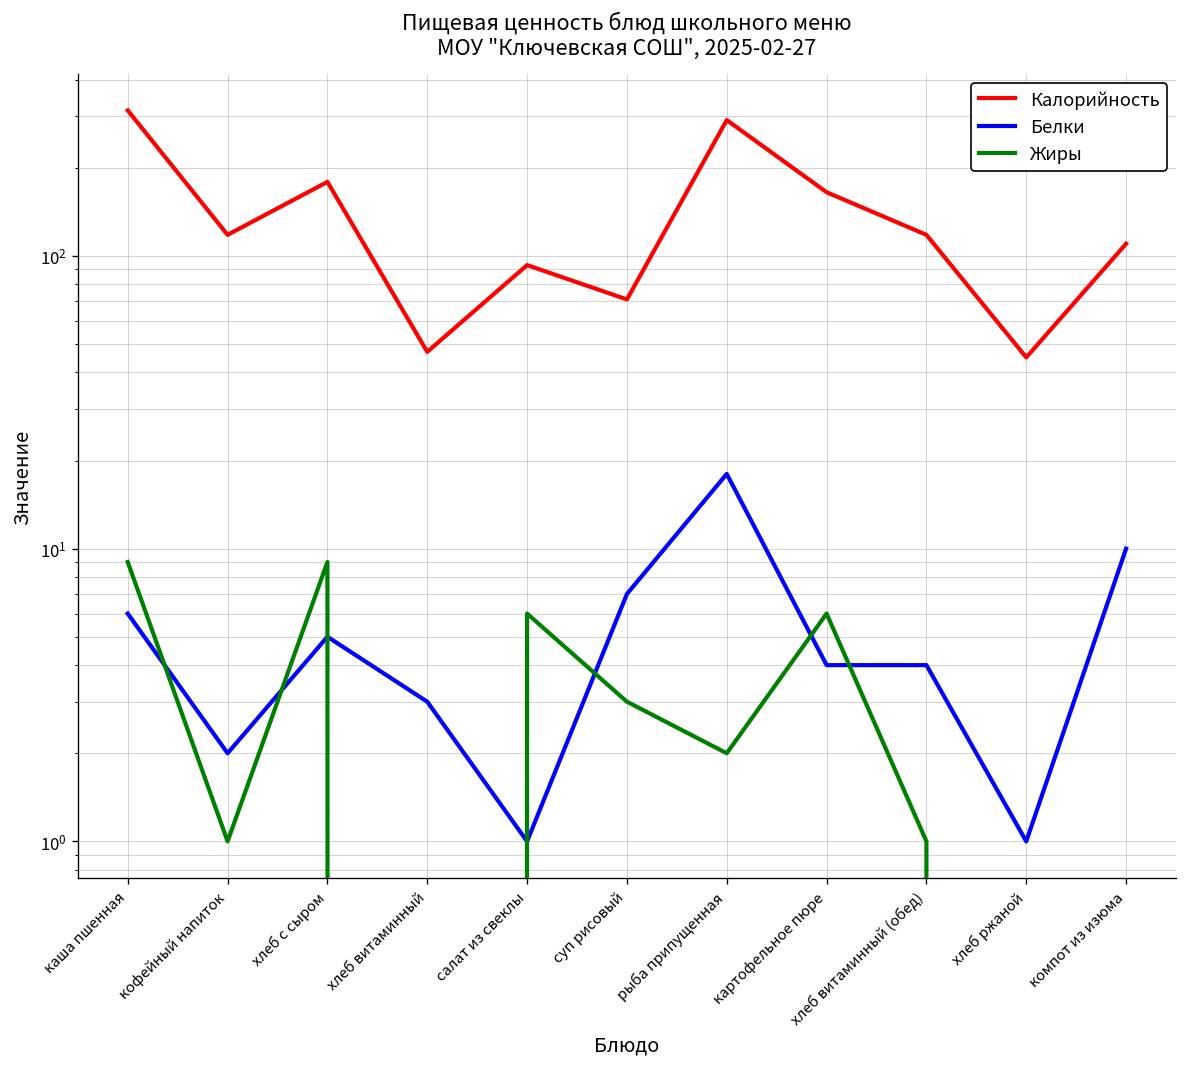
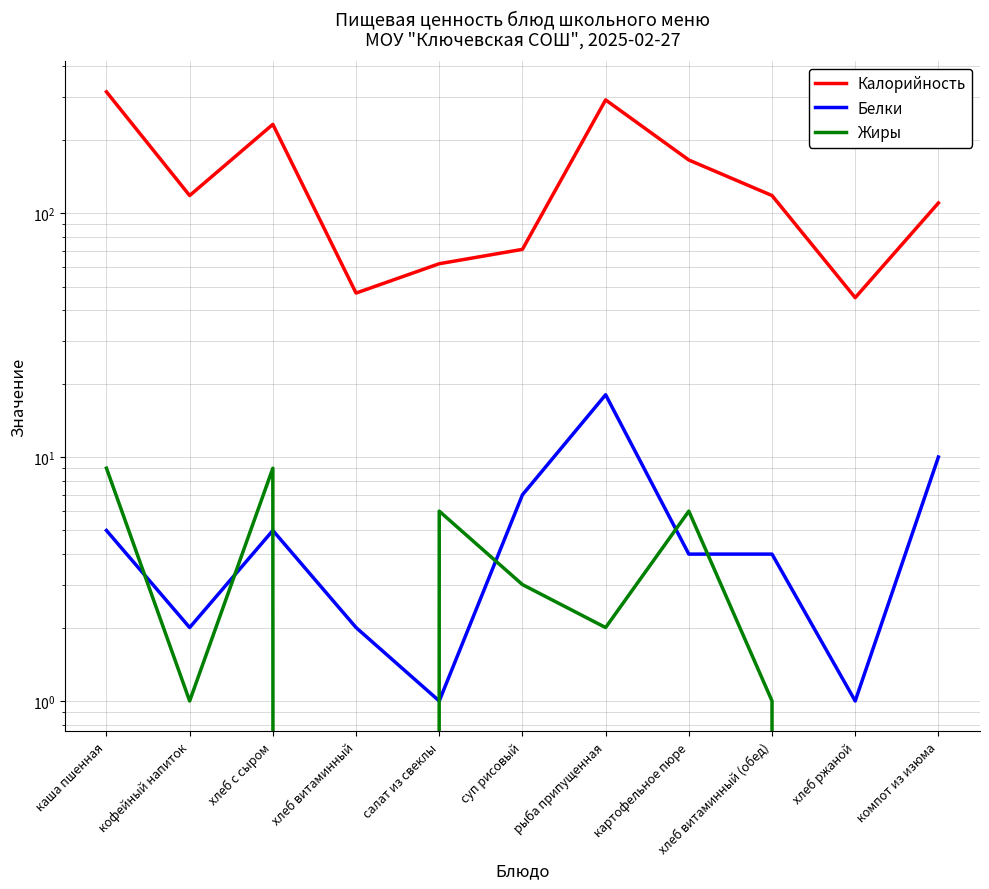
Белки, каша пшенная: 6 -> 5
Калорийность, хлеб с сыром: 180 -> 230
Белки, хлеб витаминный: 3 -> 2
Калорийность, салат из свеклы: 93 -> 62
